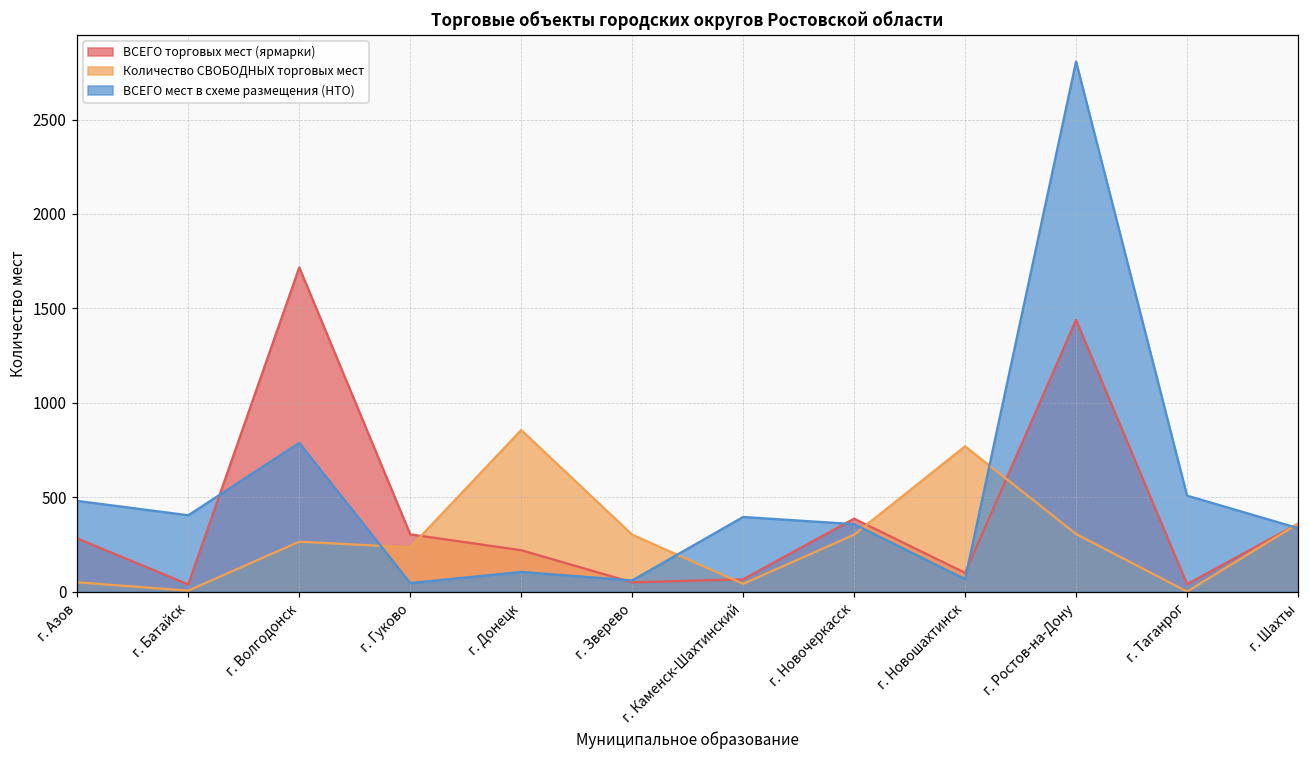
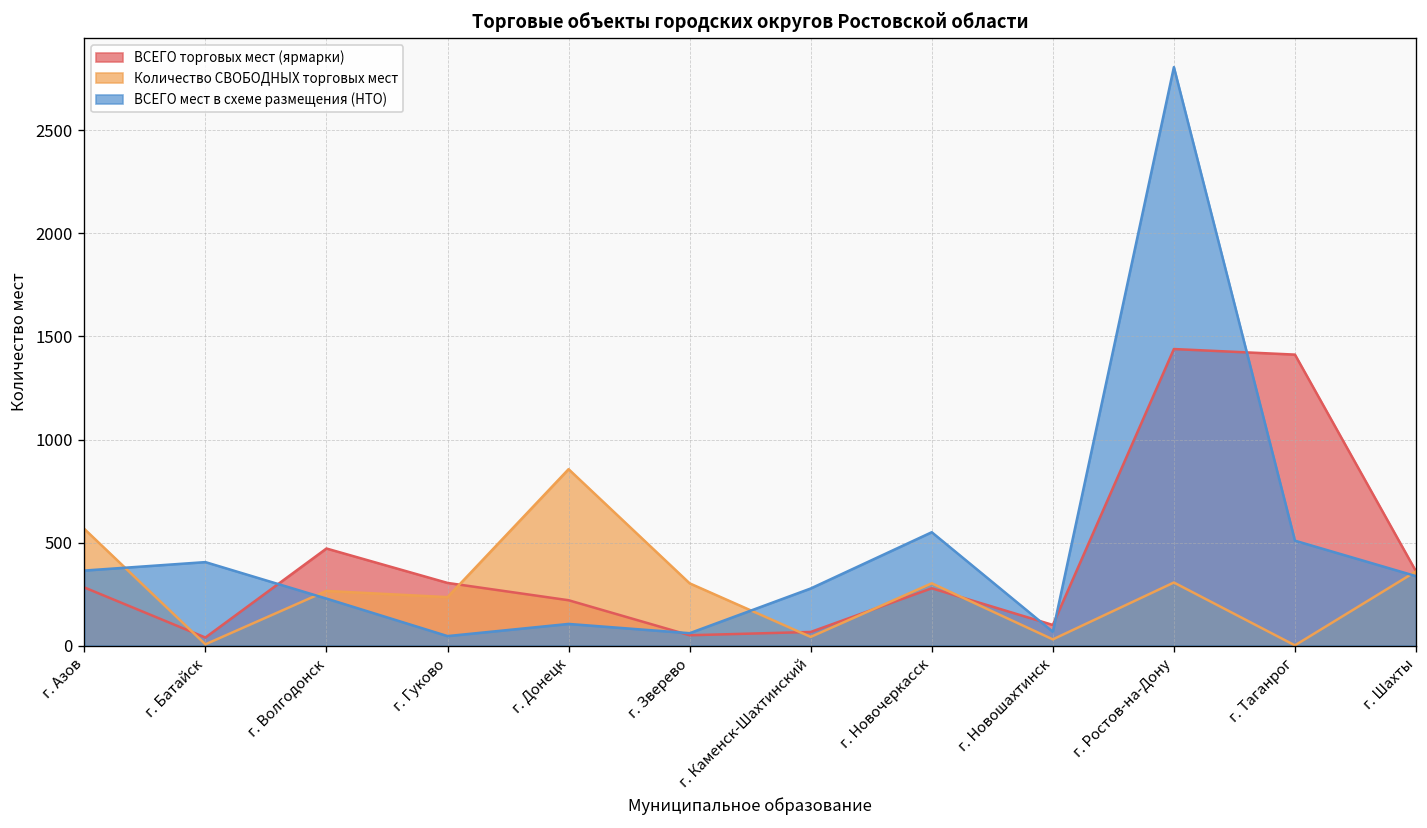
Количество СВОБОДНЫХ торговых мест, г. Азов: 50 -> 570
ВСЕГО мест в схеме размещения (НТО), г. Азов: 480 -> 360
ВСЕГО торговых мест (ярмарки), г. Волгодонск: 1720 -> 470
ВСЕГО мест в схеме размещения (НТО), г. Волгодонск: 790 -> 230
ВСЕГО мест в схеме размещения (НТО), г. Каменск-Шахтинский: 400 -> 280
ВСЕГО торговых мест (ярмарки), г. Новочеркасск: 390 -> 280
ВСЕГО мест в схеме размещения (НТО), г. Новочеркасск: 360 -> 550
Количество СВОБОДНЫХ торговых мест, г. Новошахтинск: 770 -> 30
ВСЕГО торговых мест (ярмарки), г. Таганрог: 40 -> 1410
